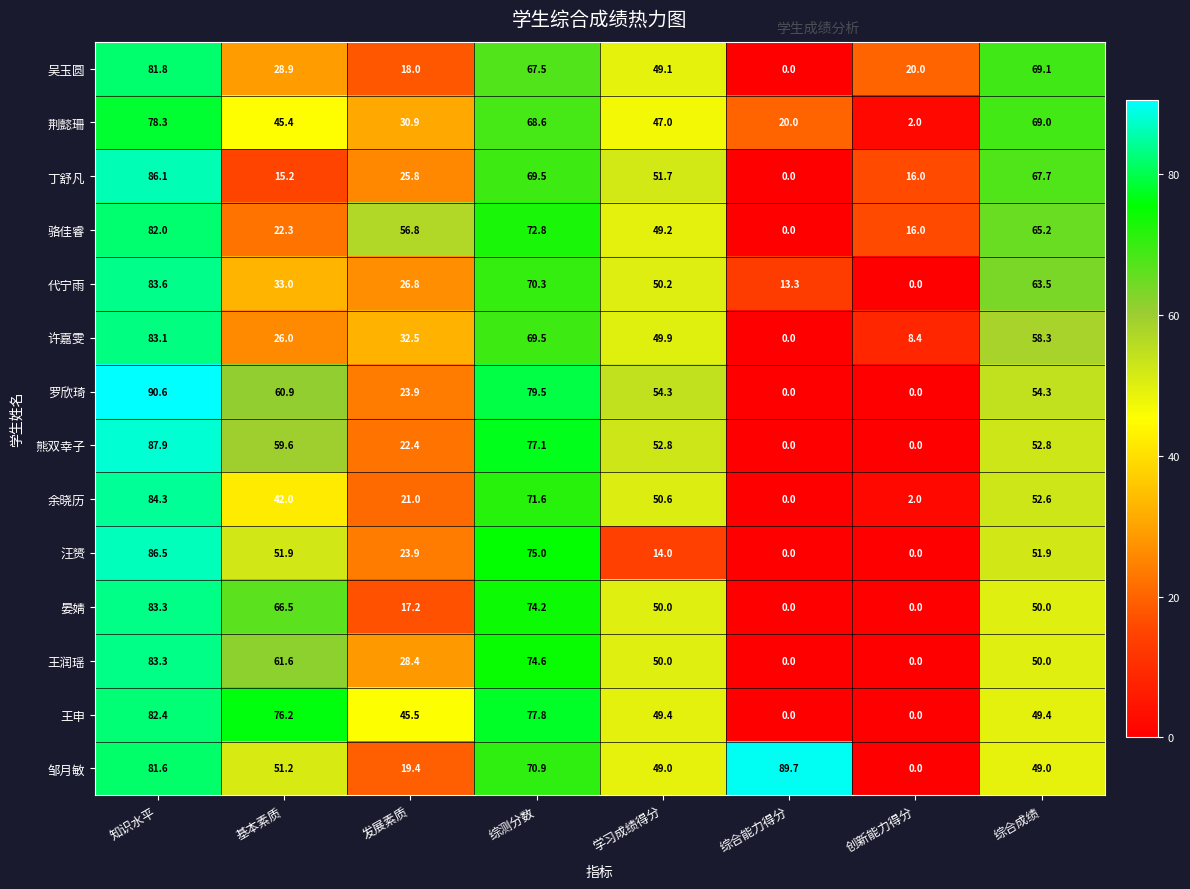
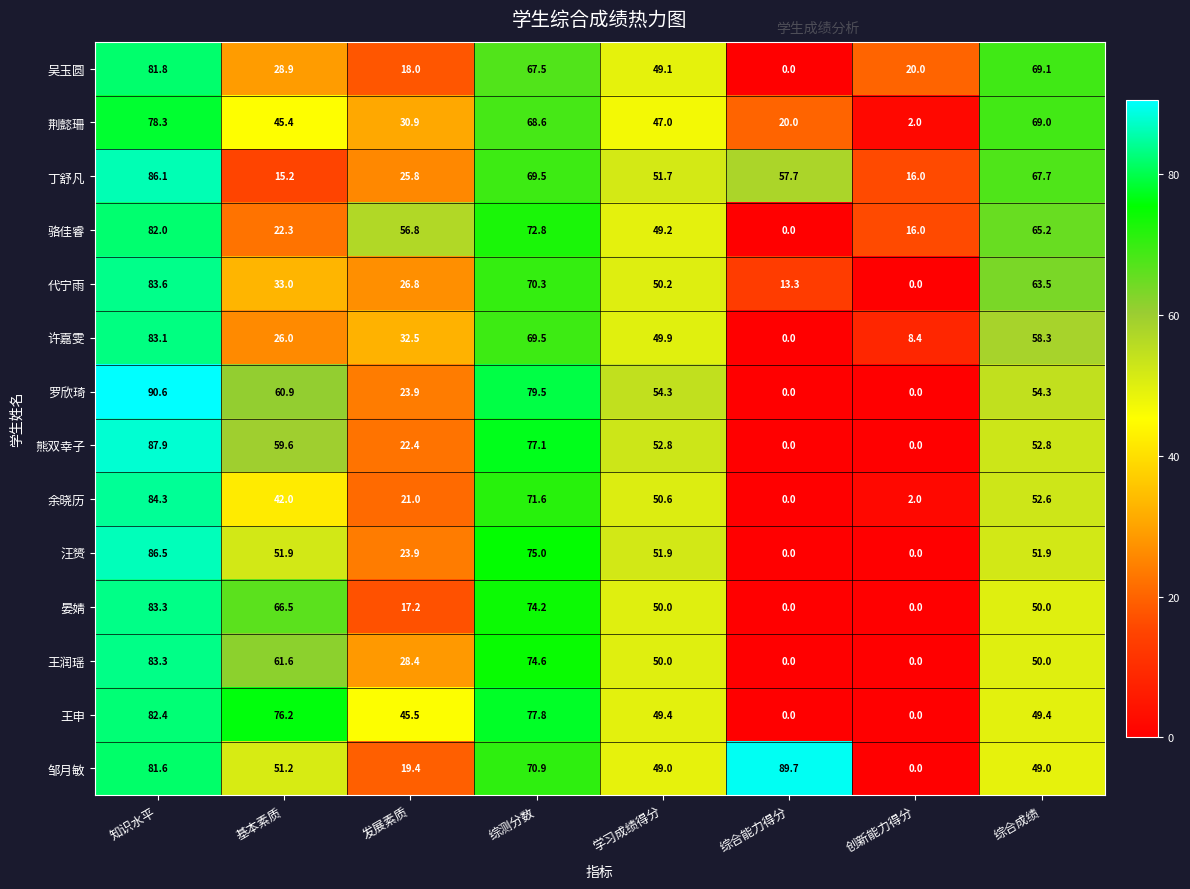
丁舒凡, 综合能力得分: 0.0 -> 57.7
汪赟, 学习成绩得分: 14.0 -> 51.9
